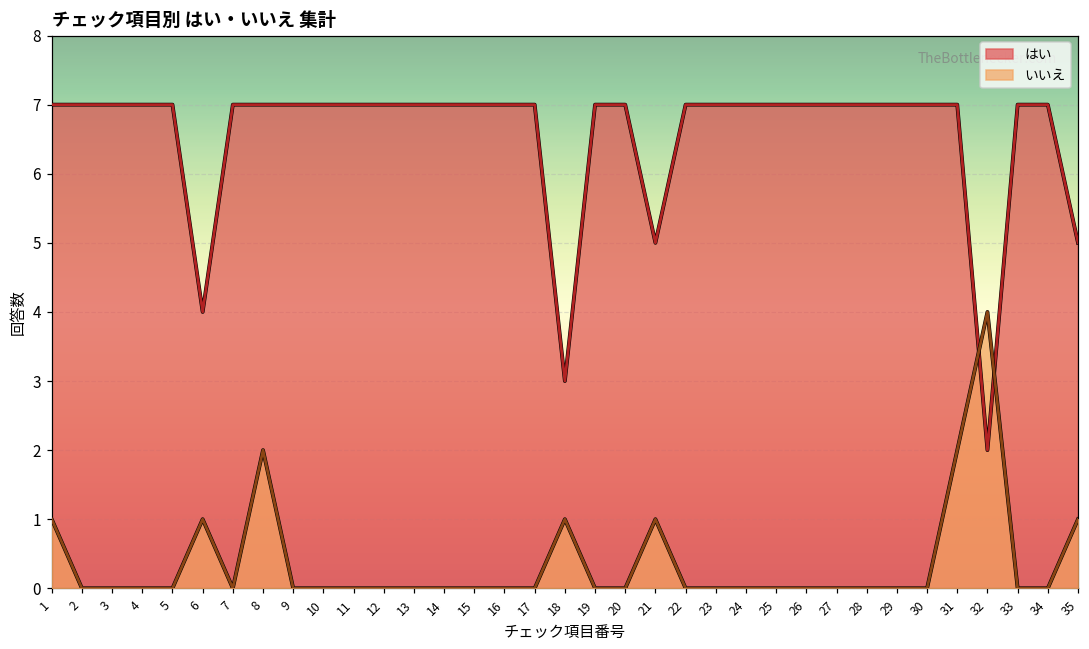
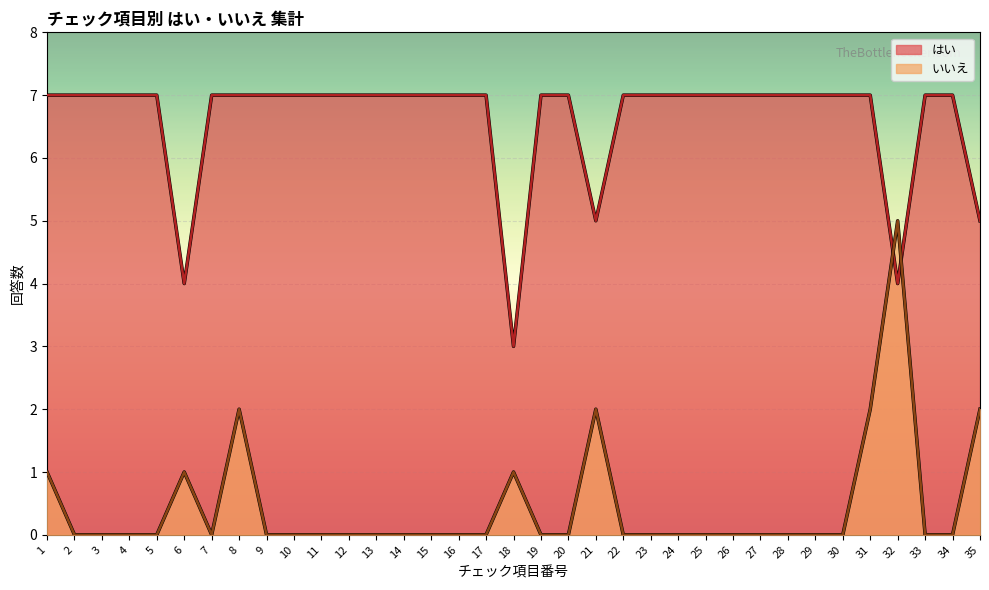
いいえ, 21: 1 -> 2
はい, 32: 2 -> 4
いいえ, 32: 4 -> 5
いいえ, 35: 1 -> 2
